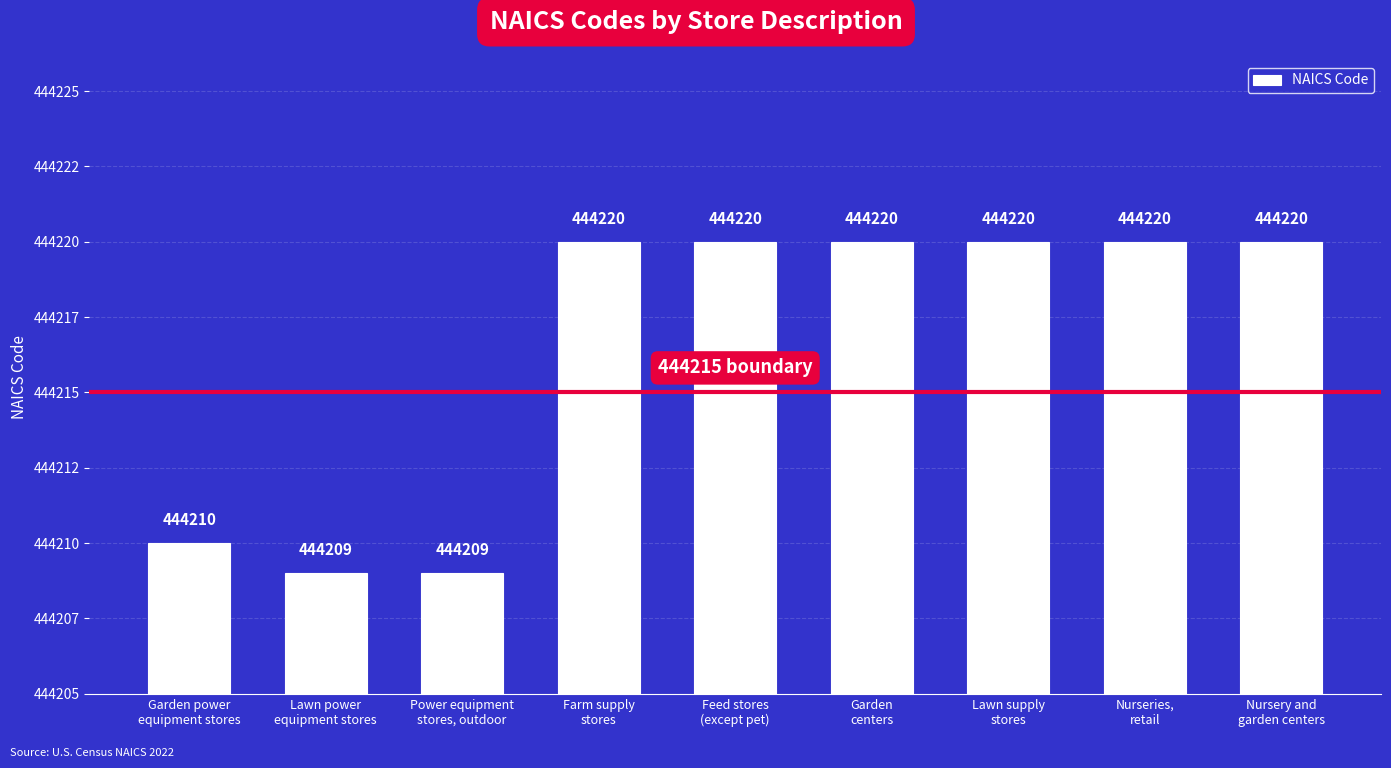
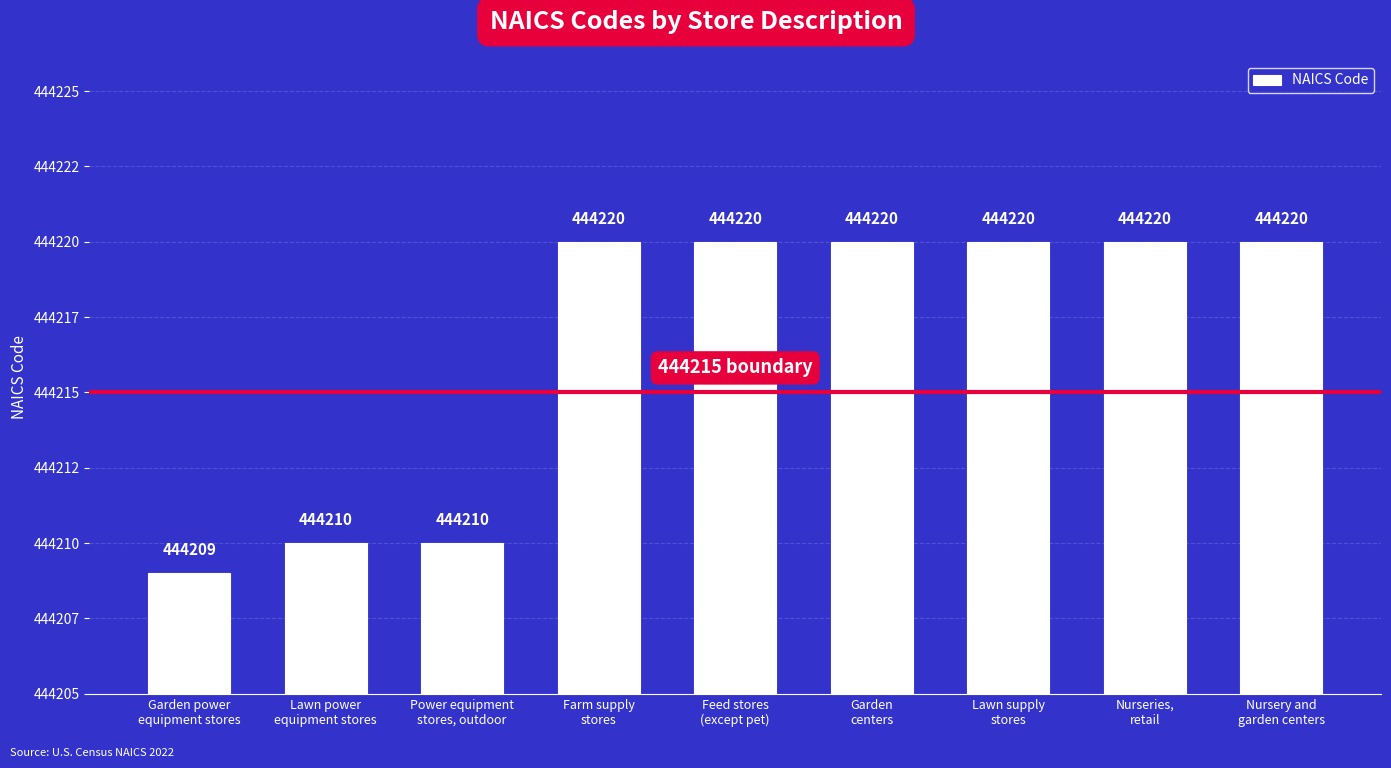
Garden power equipment stores: 444210 -> 444209
Lawn power equipment stores: 444209 -> 444210
Power equipment stores, outdoor: 444209 -> 444210
